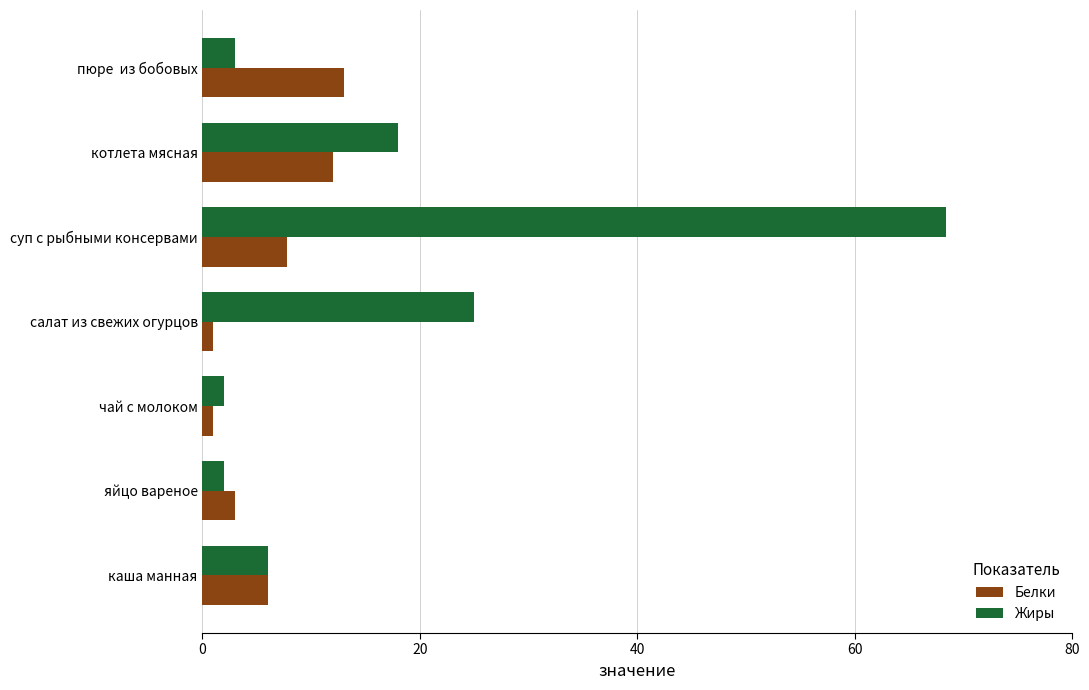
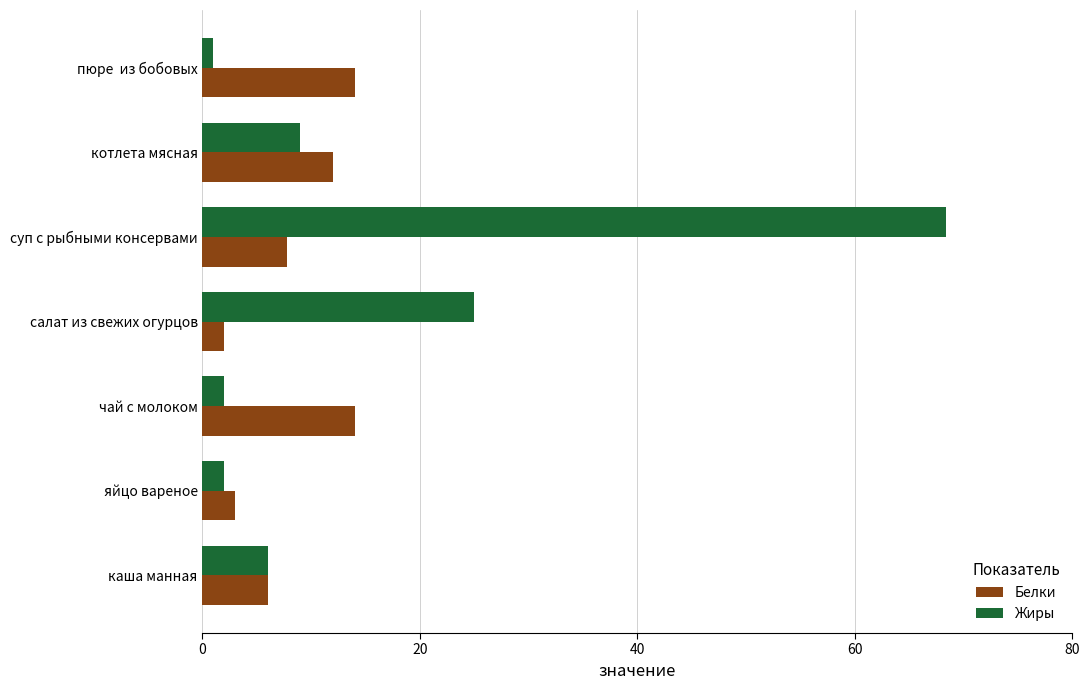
Жиры, пюре из бобовых: 3 -> 1
Белки, пюре из бобовых: 13 -> 14
Жиры, котлета мясная: 18 -> 9
Белки, салат из свежих огурцов: 1 -> 2
Белки, чай с молоком: 1 -> 14
